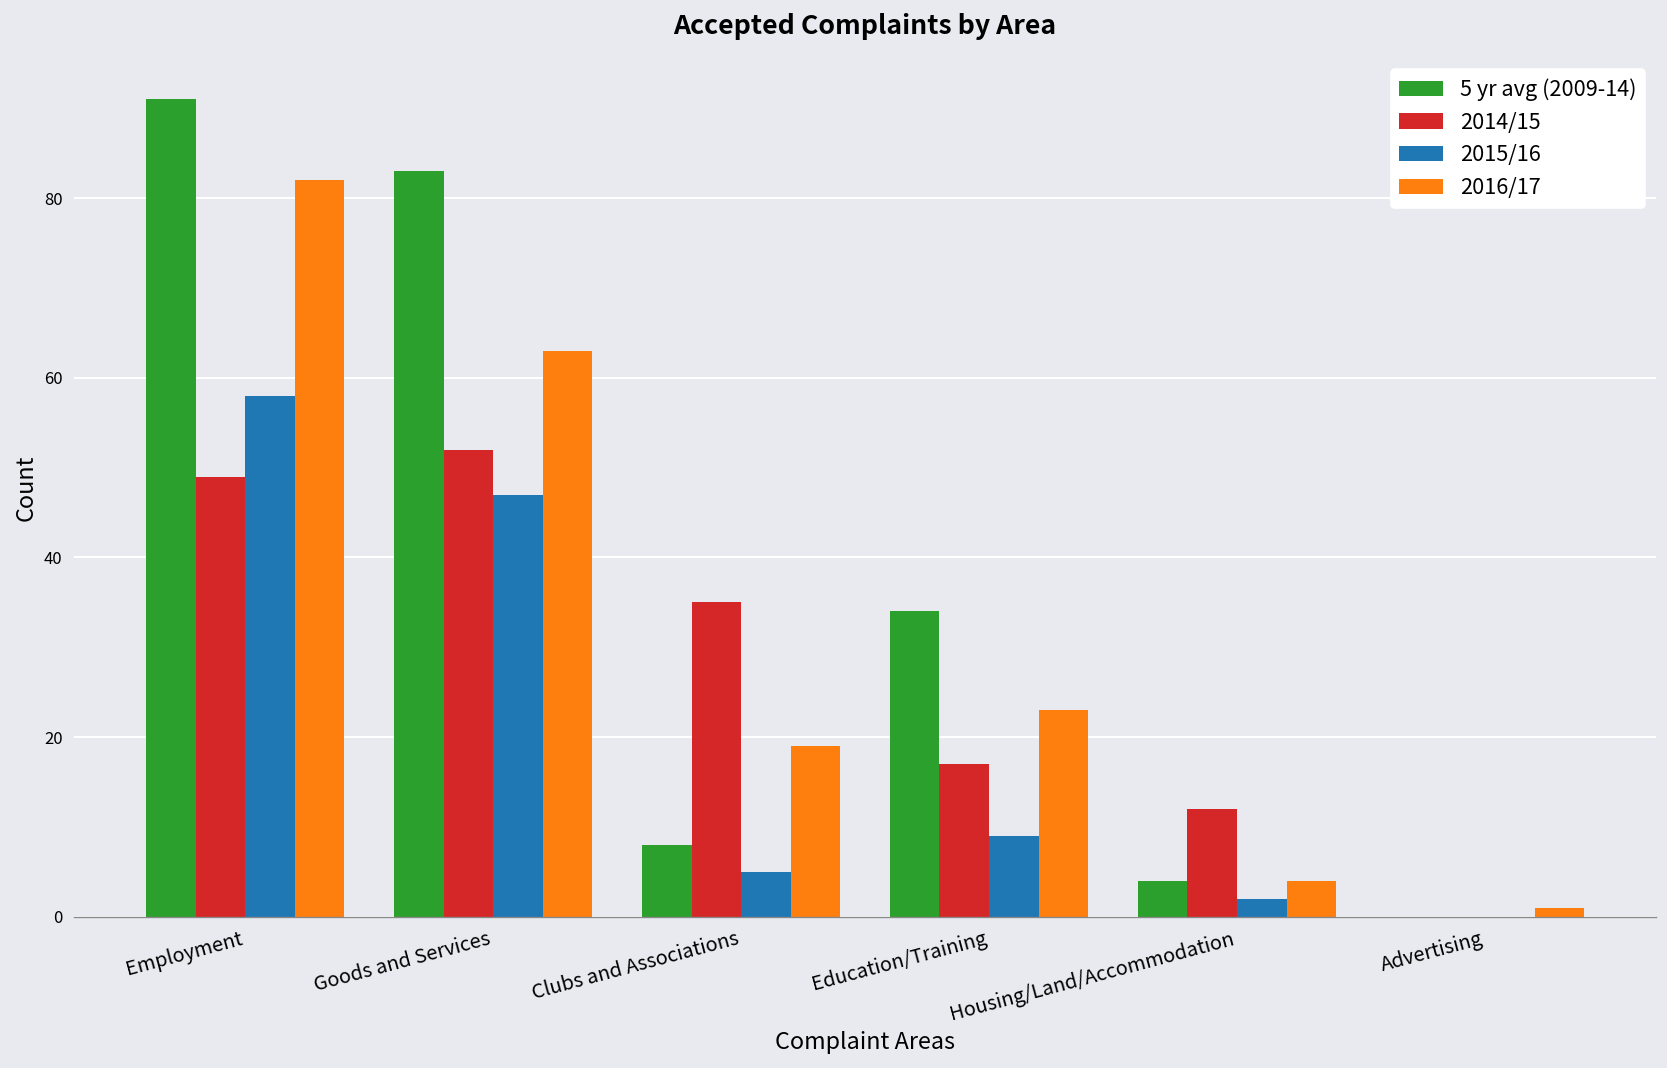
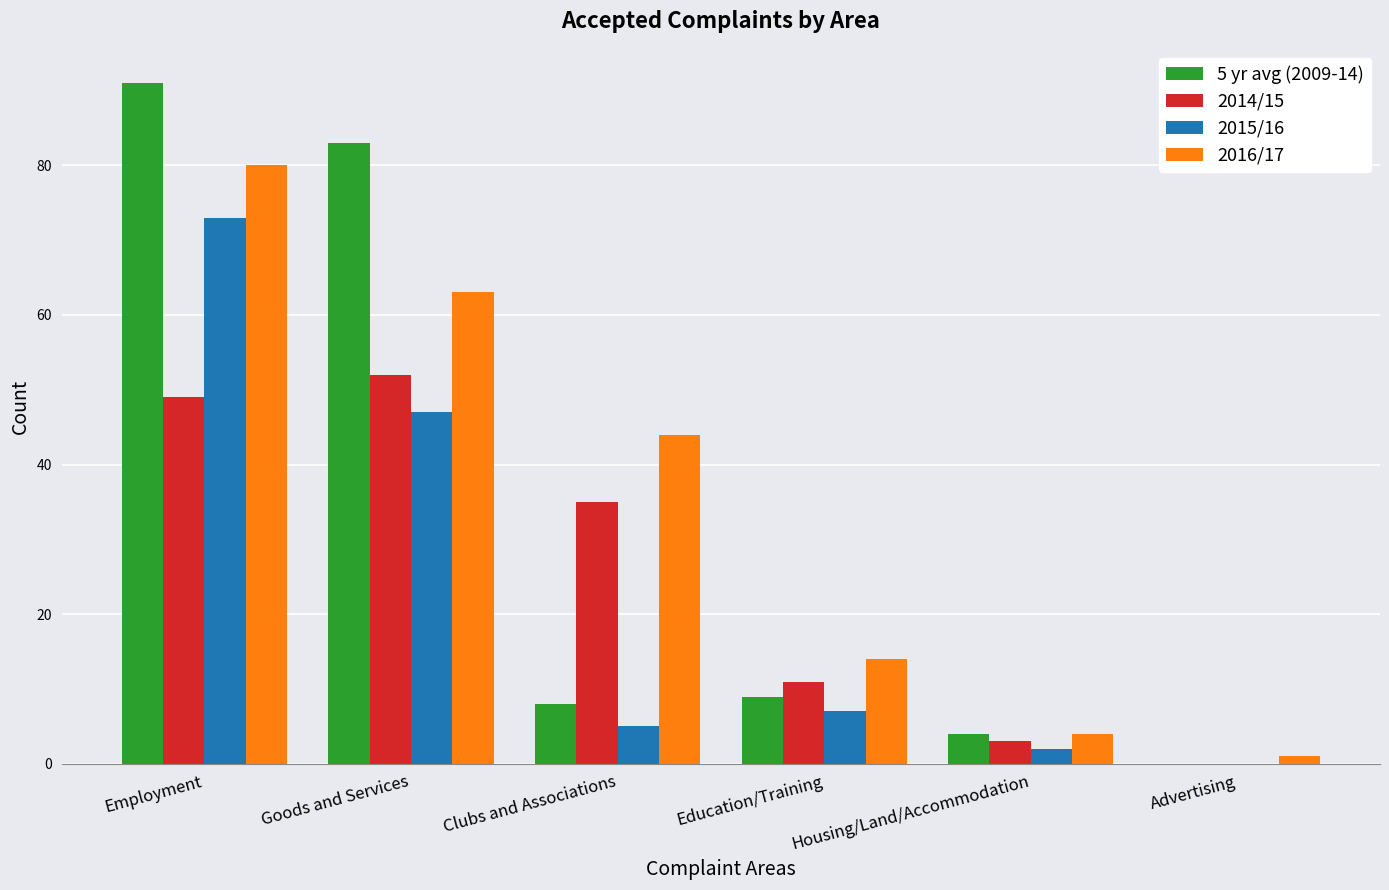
2015/16, Employment: 58 -> 73
2016/17, Employment: 82 -> 80
2016/17, Clubs and Associations: 19 -> 44
5 yr avg (2009-14), Education/Training: 34 -> 9
2014/15, Education/Training: 17 -> 11
2015/16, Education/Training: 9 -> 7
2016/17, Education/Training: 23 -> 14
2014/15, Housing/Land/Accommodation: 12 -> 3
